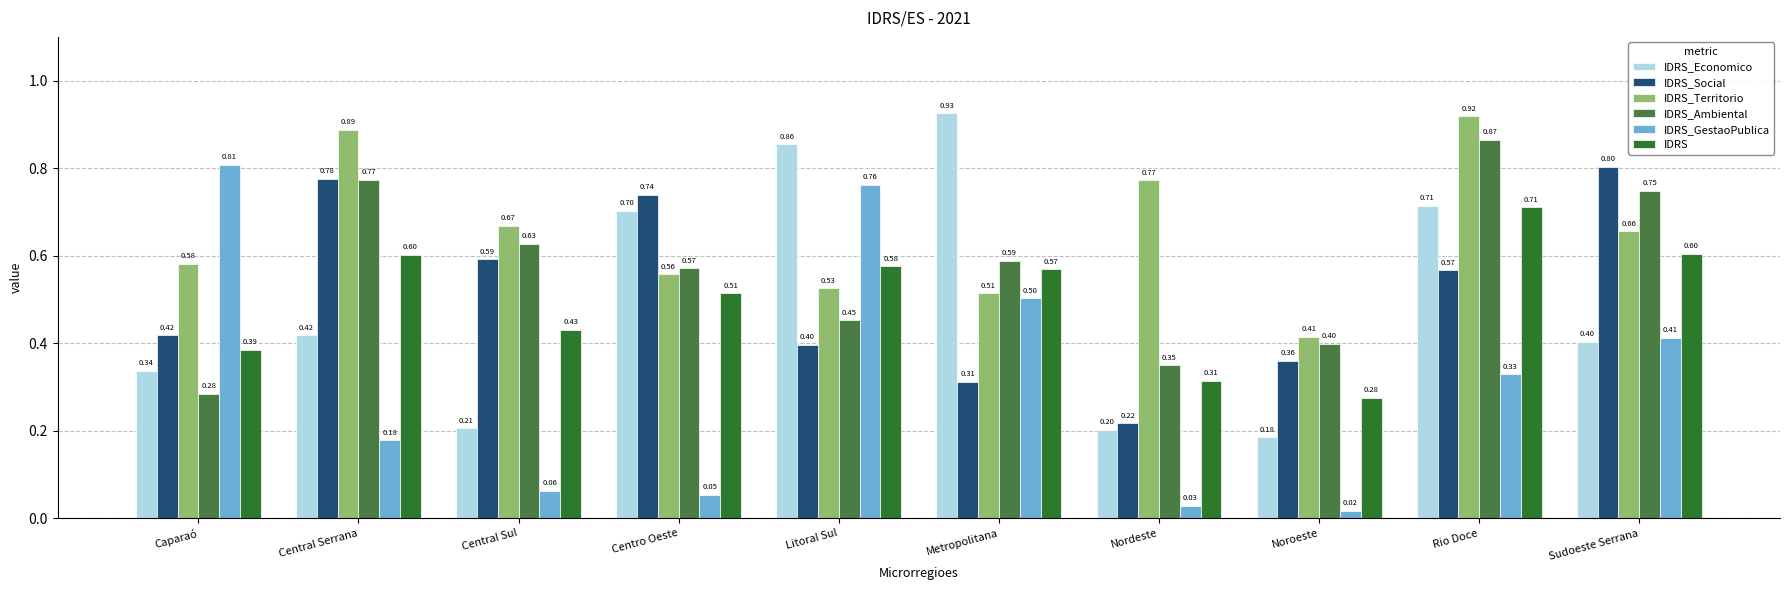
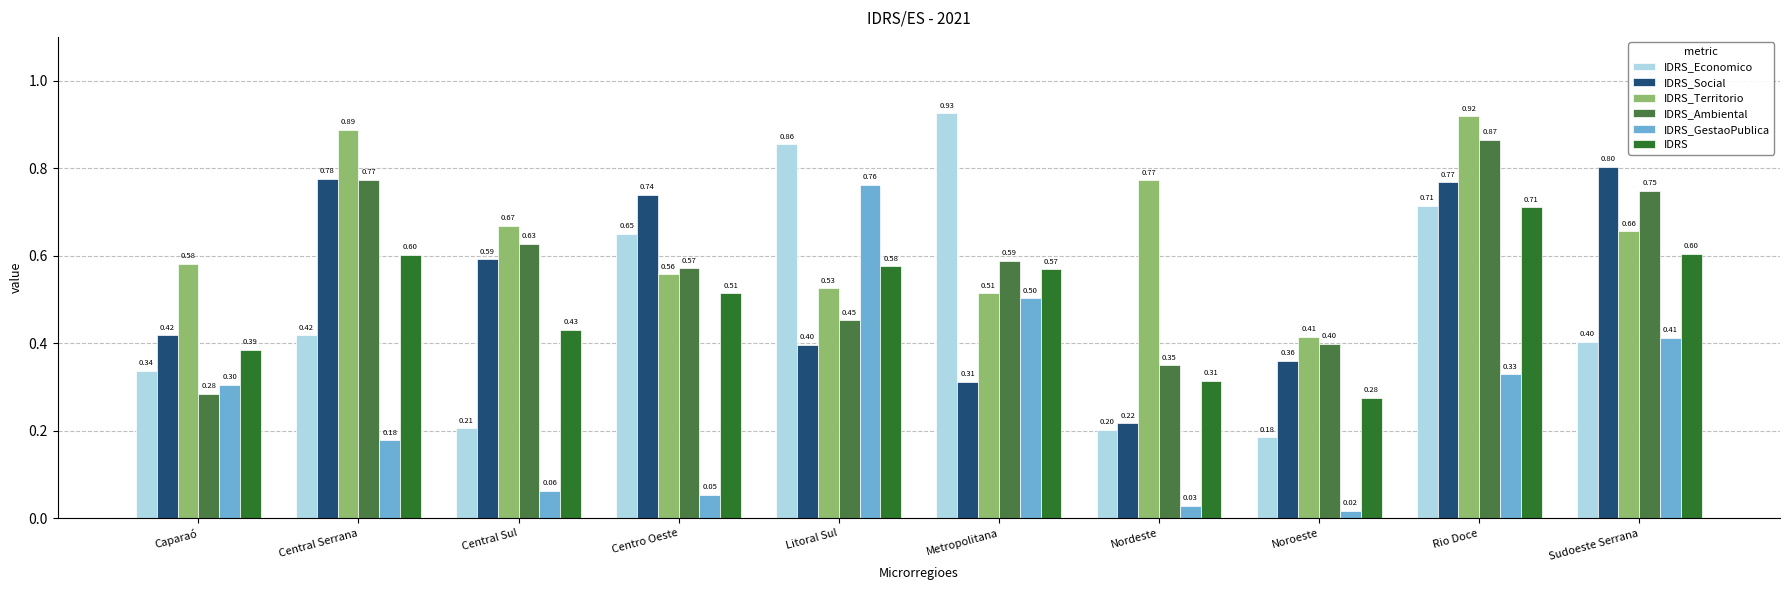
IDRS_GestaoPublica, Caparaó: 0.81 -> 0.30
IDRS_Economico, Centro Oeste: 0.70 -> 0.65
IDRS_Social, Rio Doce: 0.57 -> 0.77
